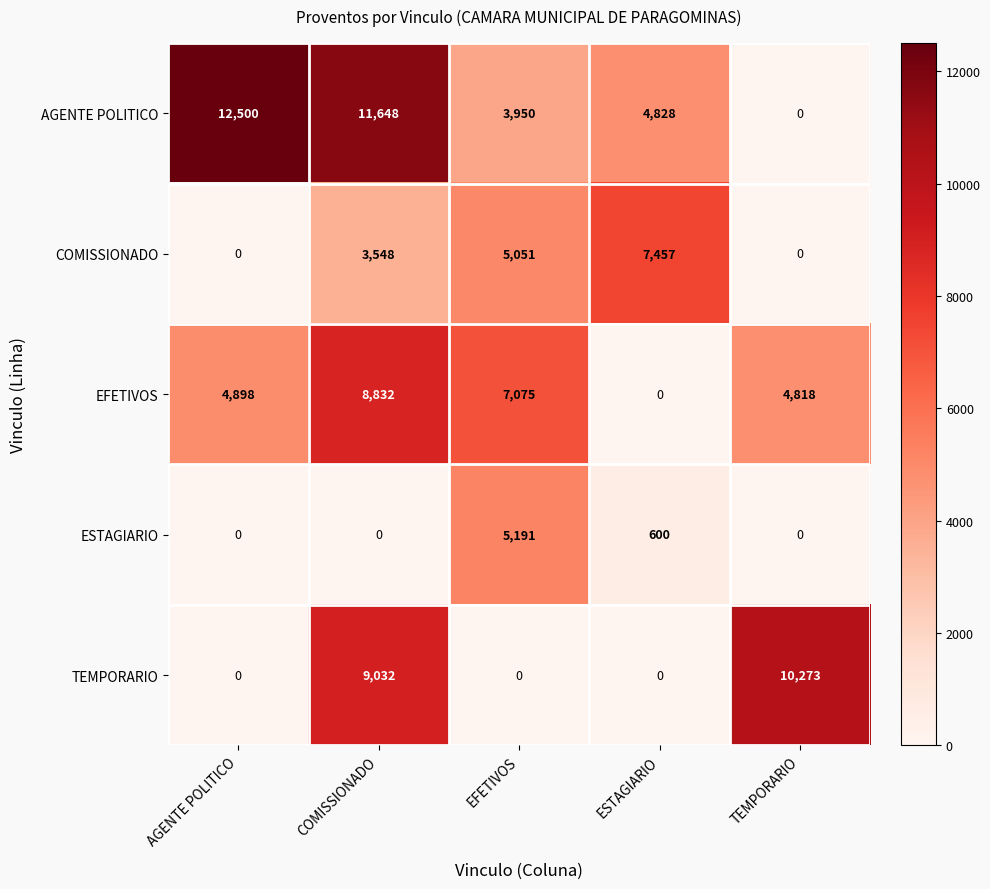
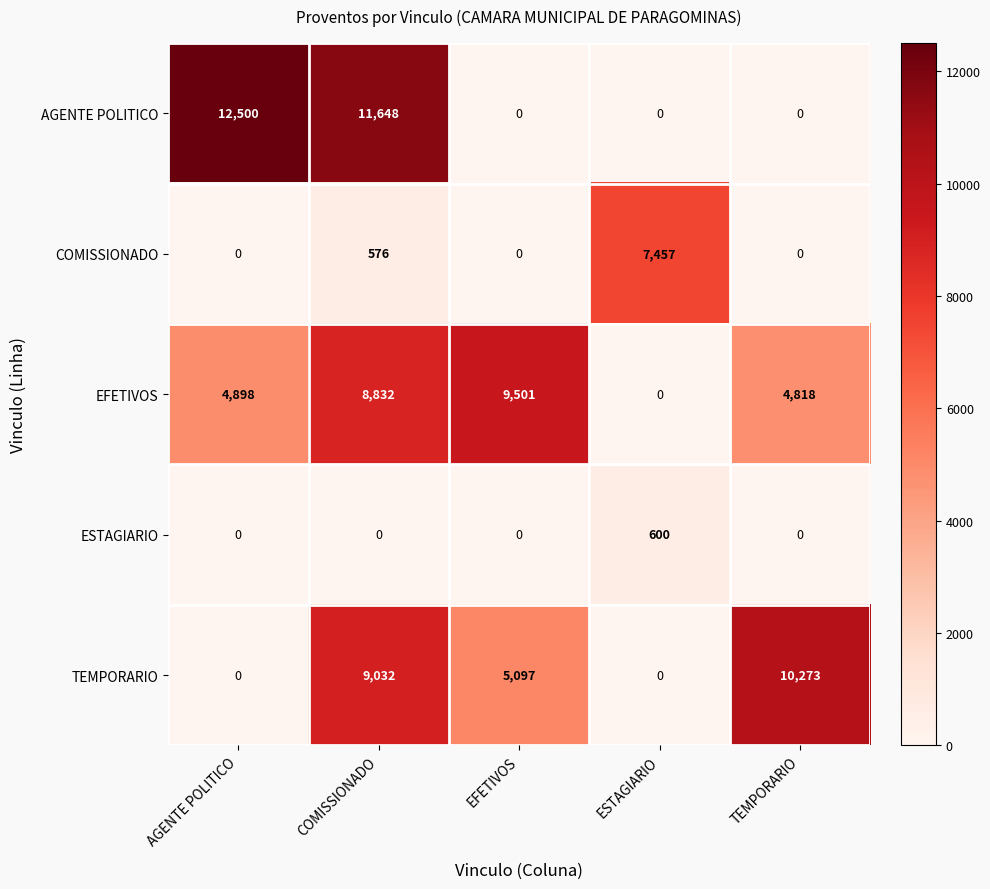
AGENTE POLITICO, EFETIVOS: 3,950 -> 0
AGENTE POLITICO, ESTAGIARIO: 4,828 -> 0
COMISSIONADO, COMISSIONADO: 3,548 -> 576
COMISSIONADO, EFETIVOS: 5,051 -> 0
EFETIVOS, EFETIVOS: 7,075 -> 9,501
ESTAGIARIO, EFETIVOS: 5,191 -> 0
TEMPORARIO, EFETIVOS: 0 -> 5,097
